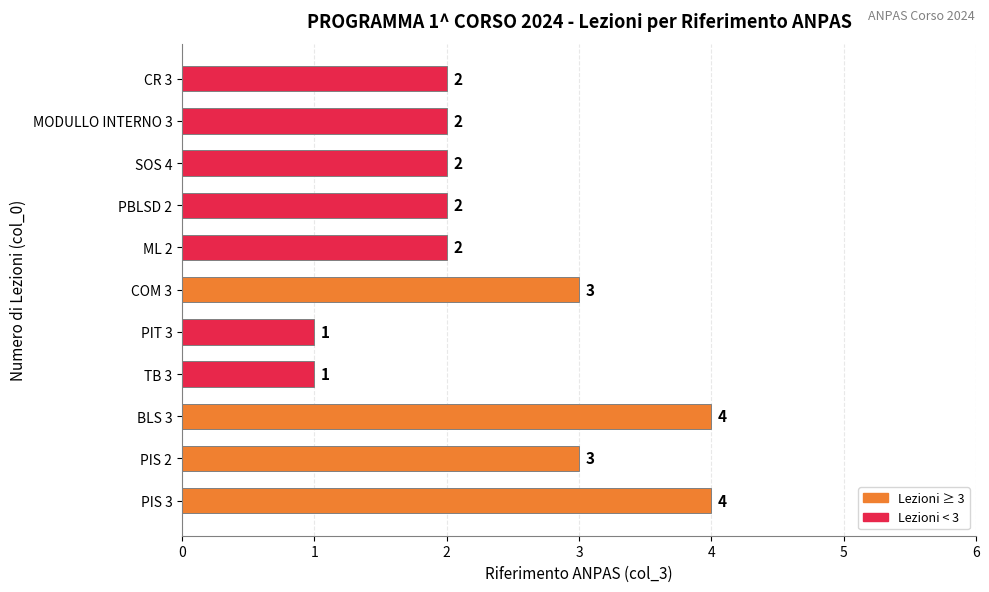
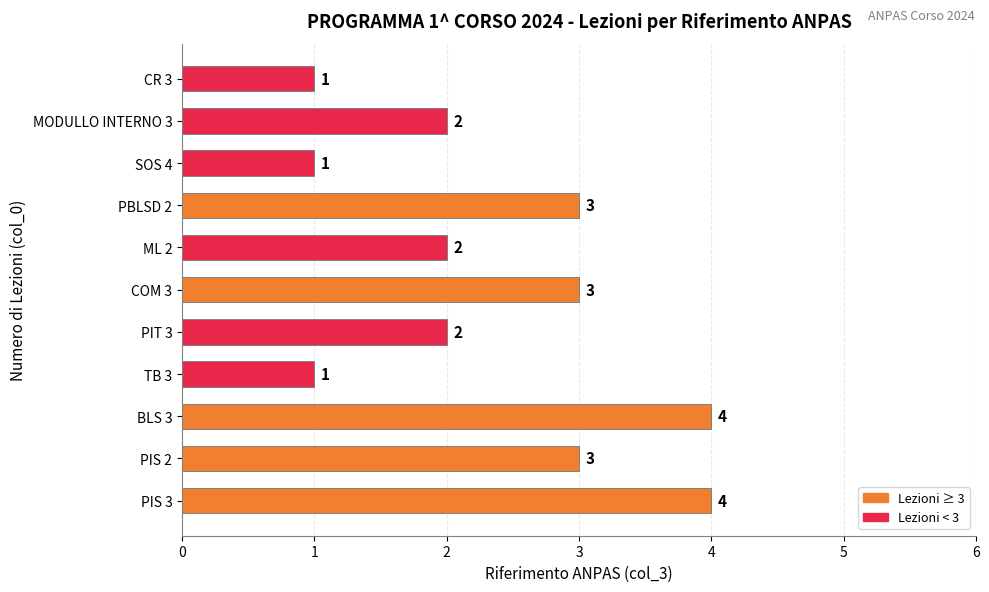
CR 3: 2 -> 1
SOS 4: 2 -> 1
PBLSD 2: 2 -> 3
PIT 3: 1 -> 2
